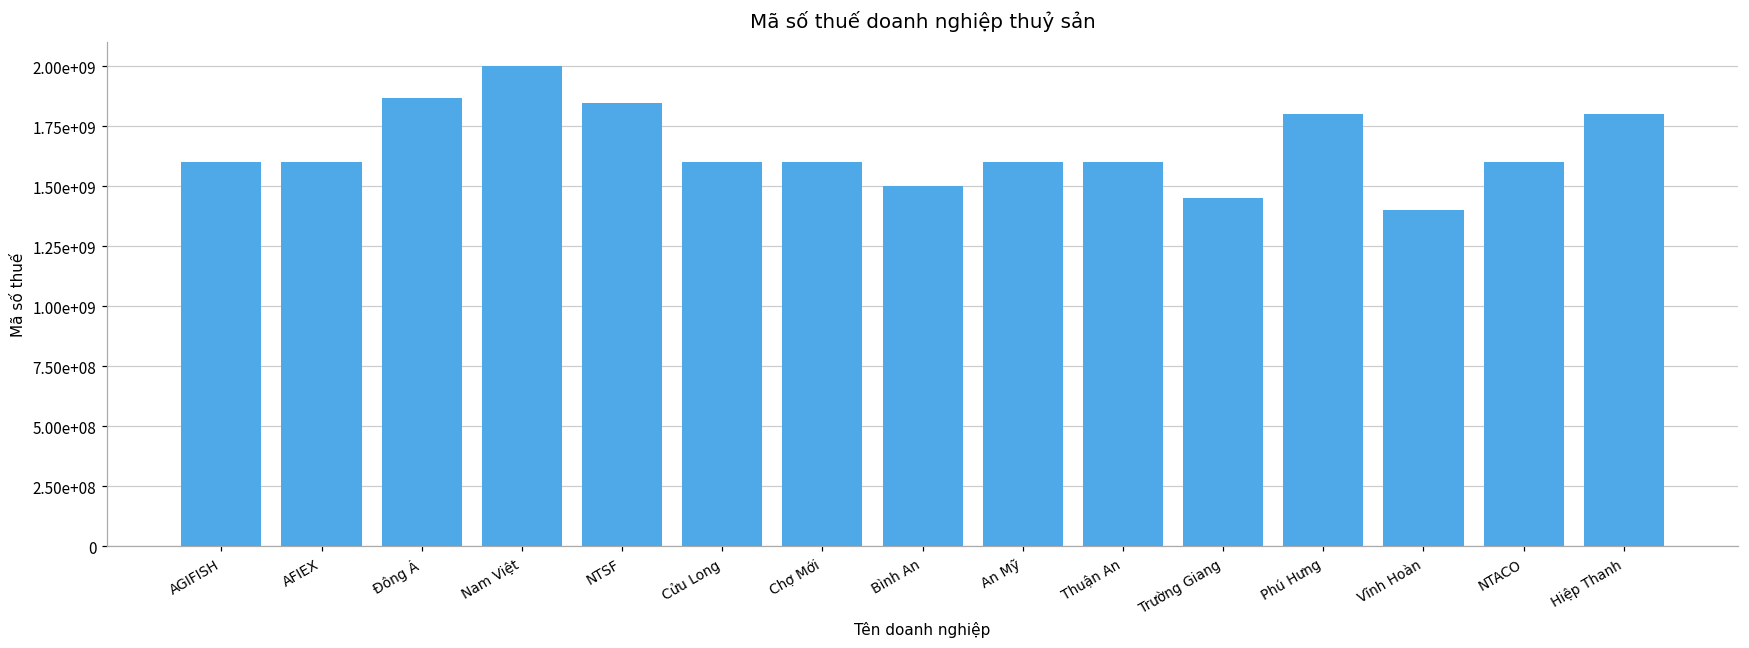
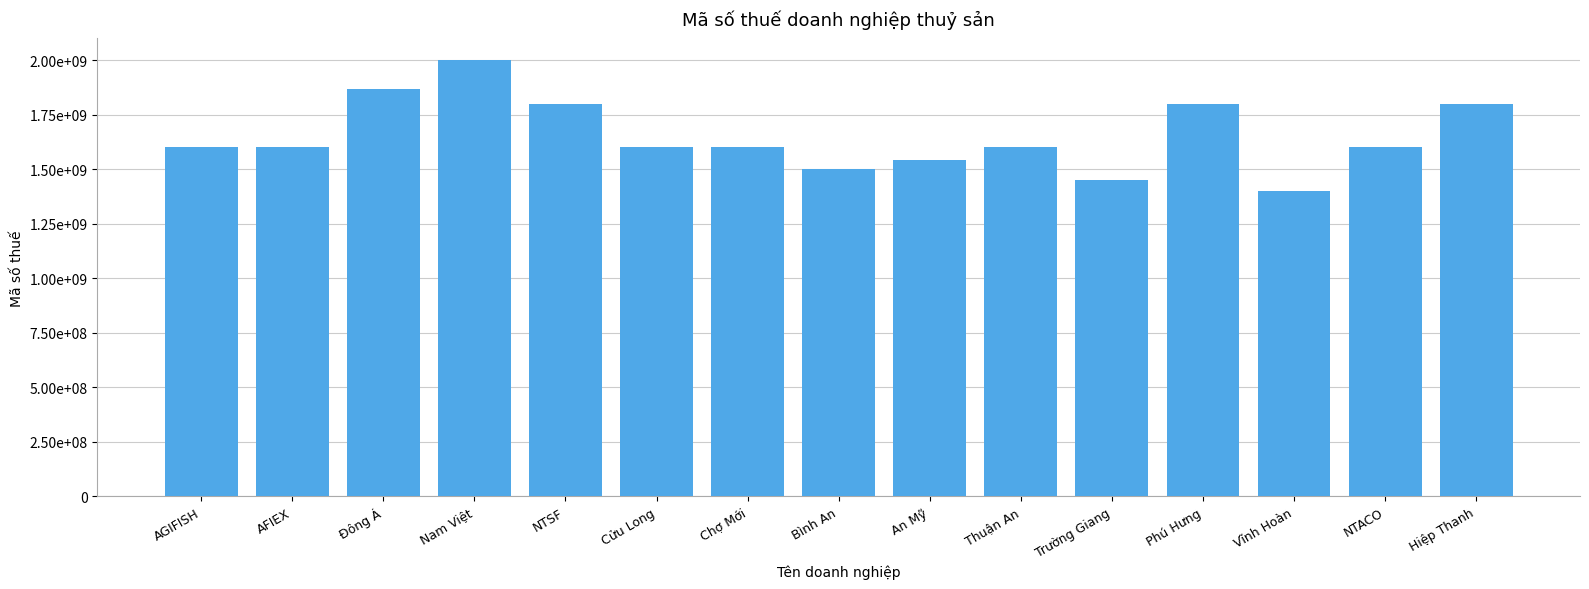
NTSF: 1850000000 -> 1800000000
An Mỹ: 1600000000 -> 1540000000
